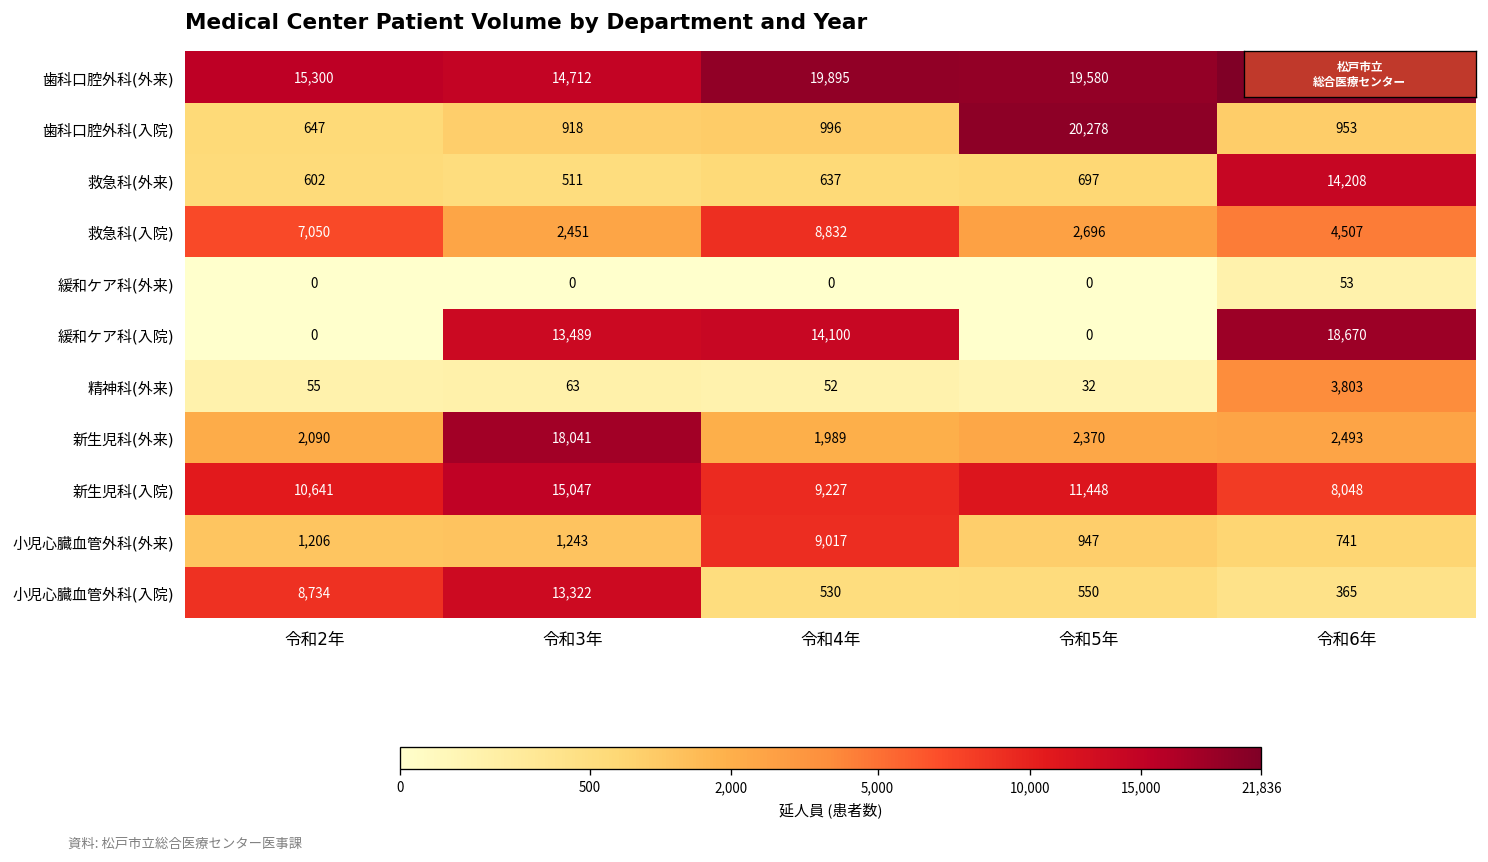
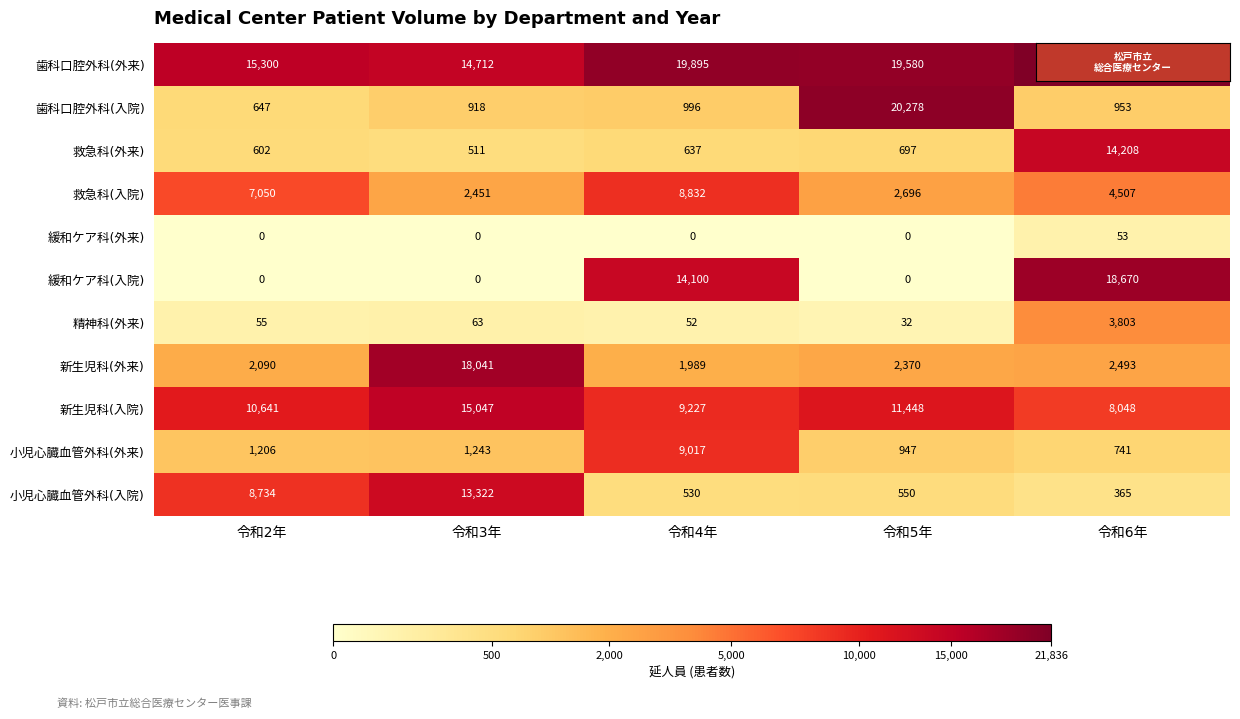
緩和ケア科(入院), 令和3年: 13,489 -> 0
